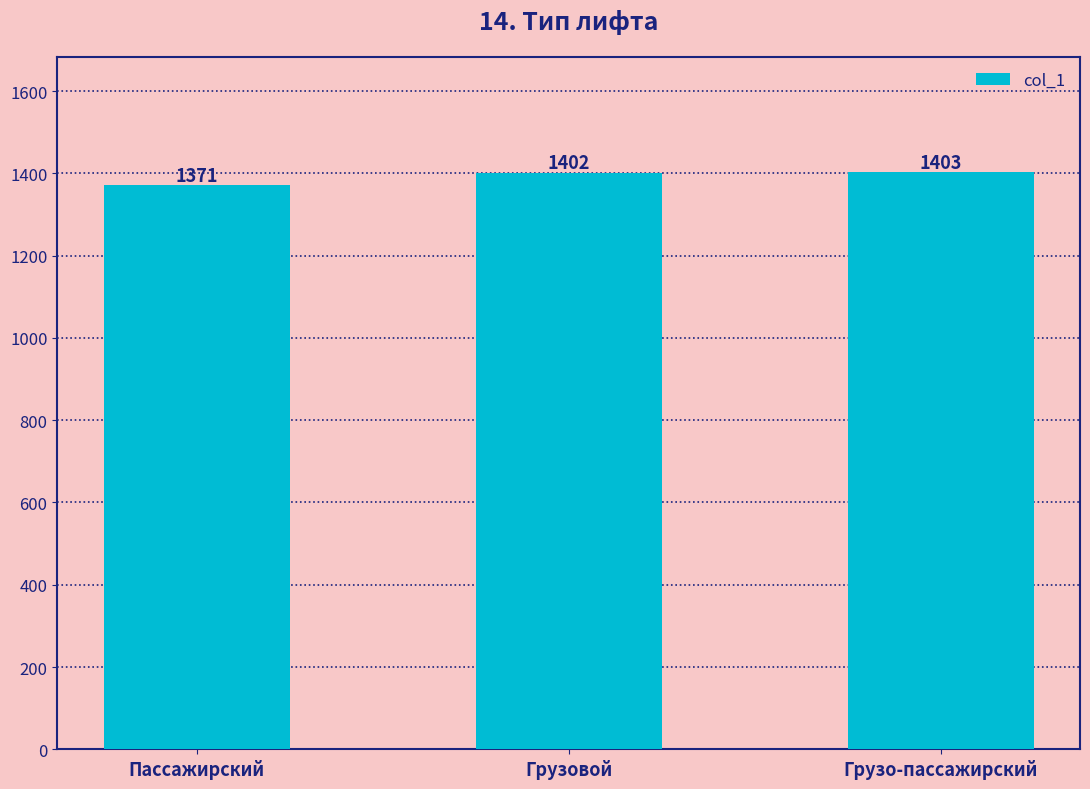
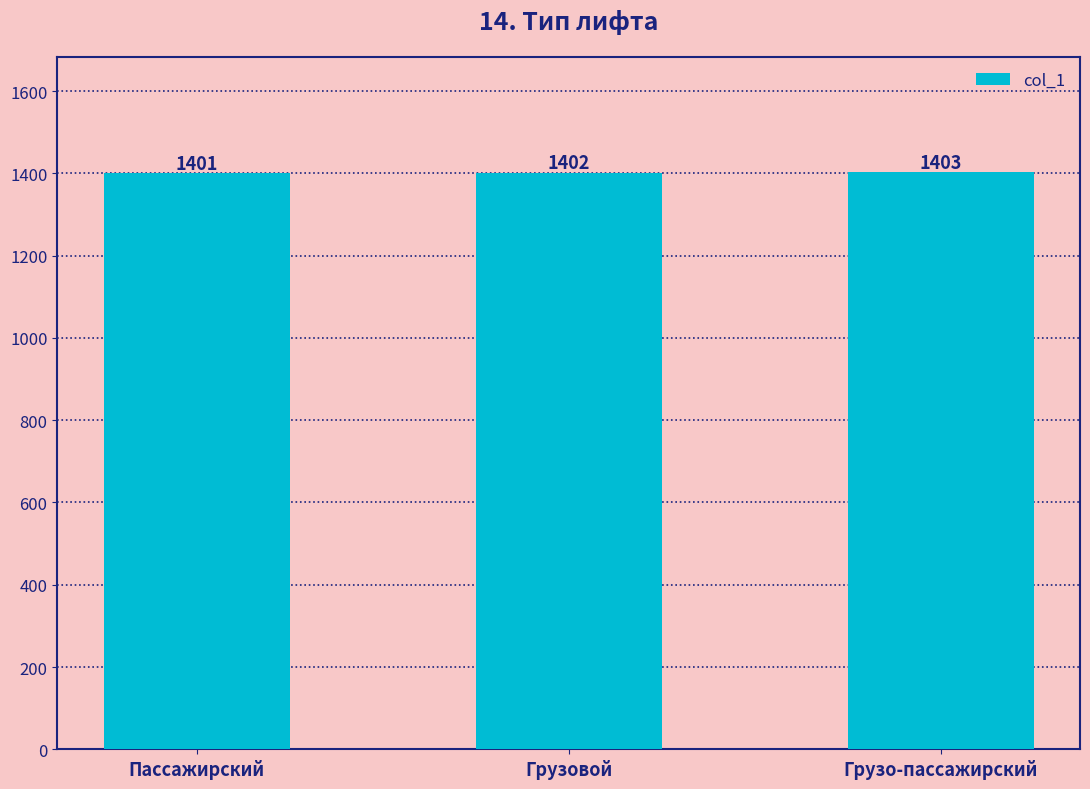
Пассажирский: 1371 -> 1401
